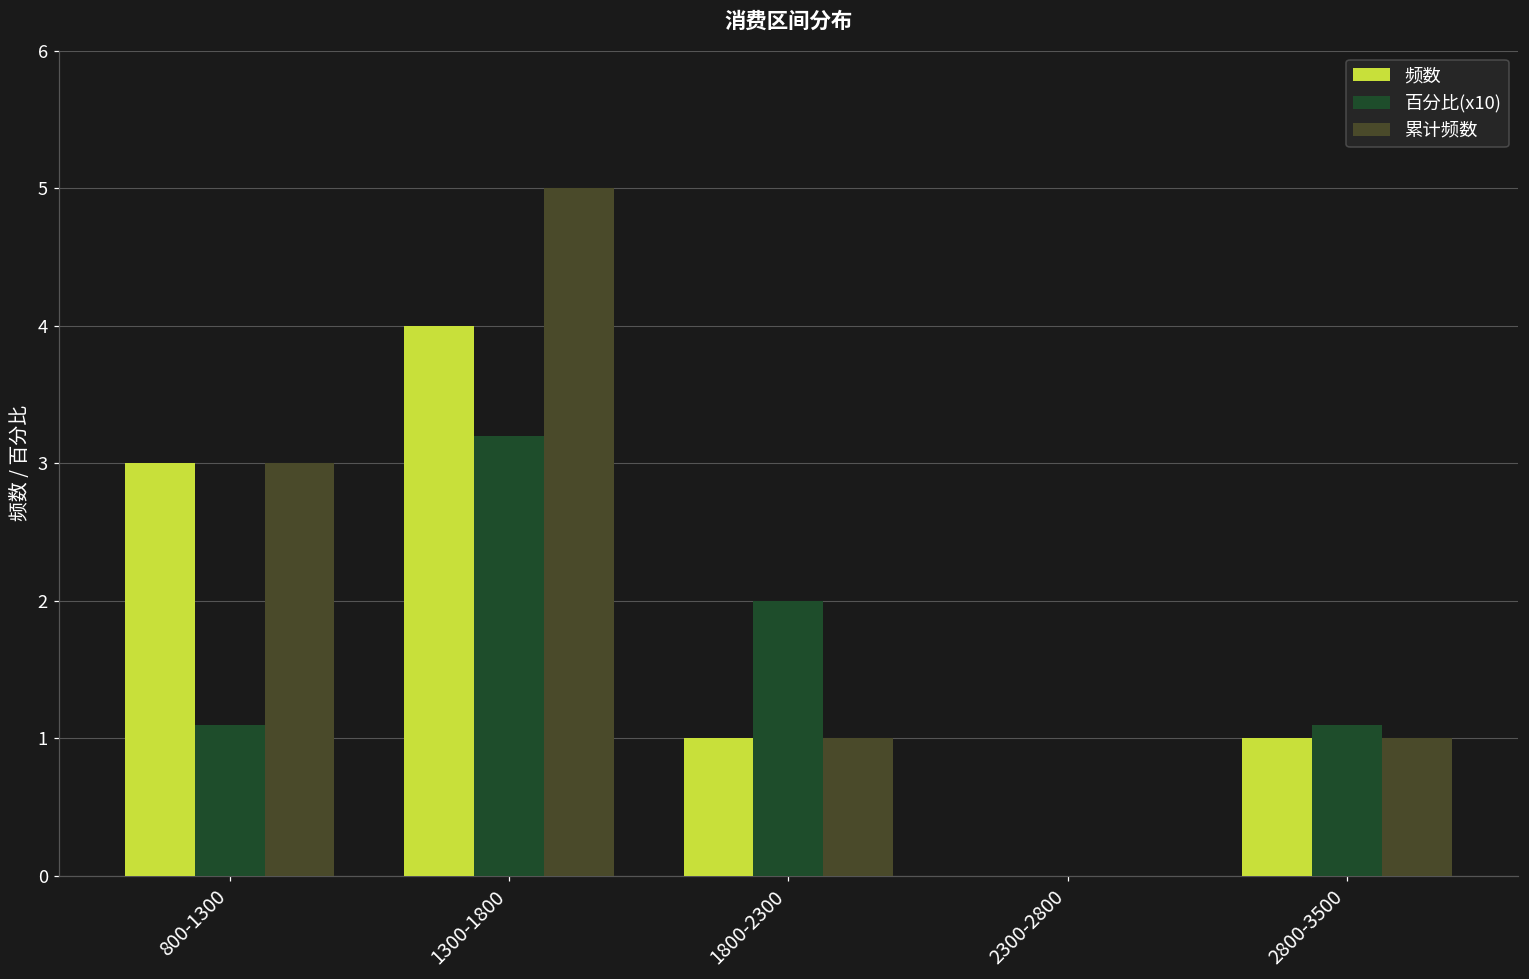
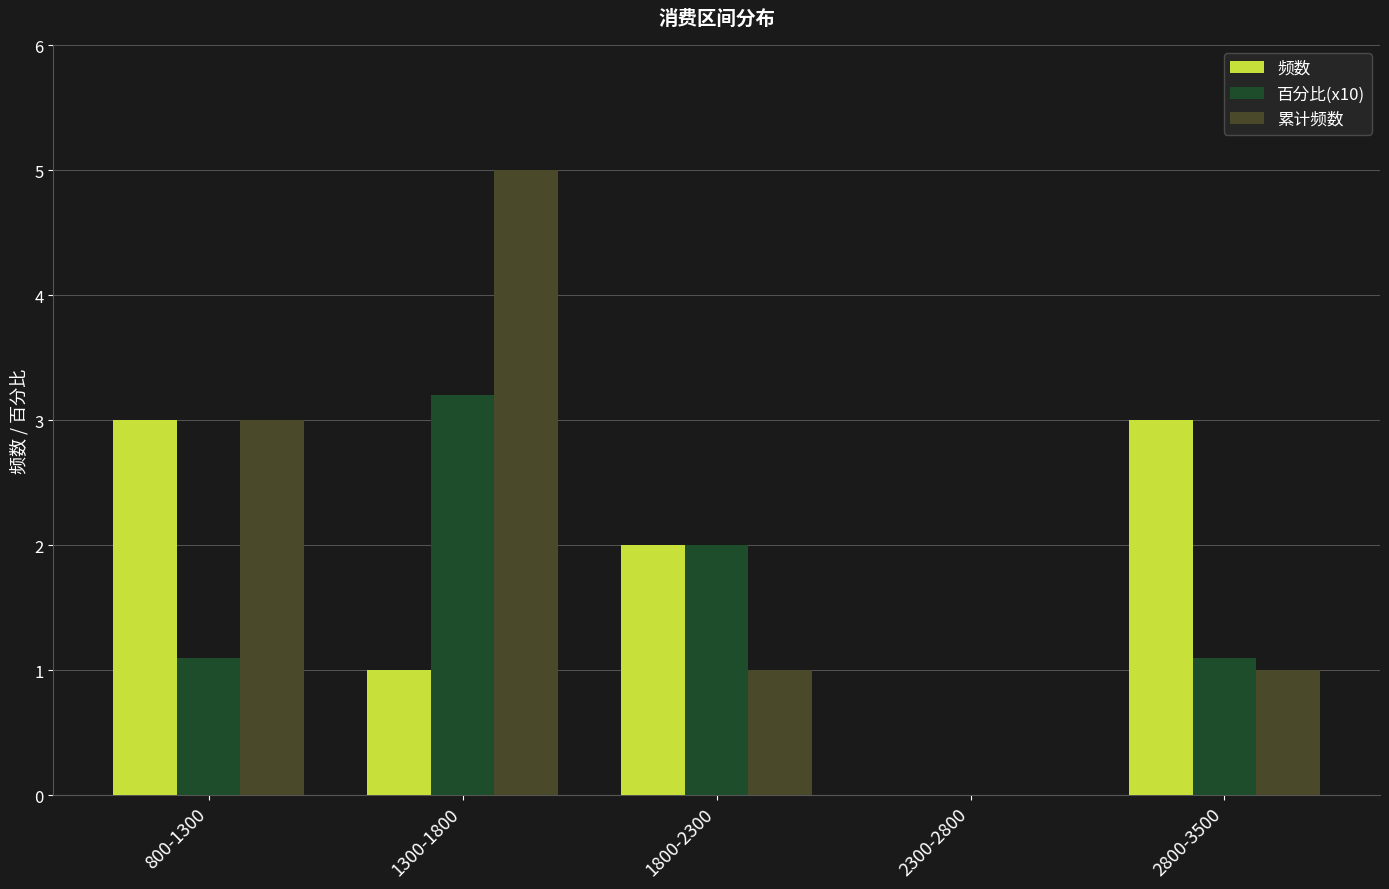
频数, 1300-1800: 4 -> 1
频数, 1800-2300: 1 -> 2
频数, 2800-3500: 1 -> 3
